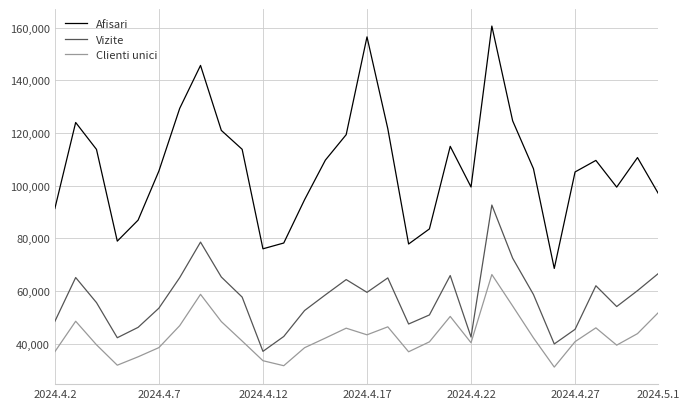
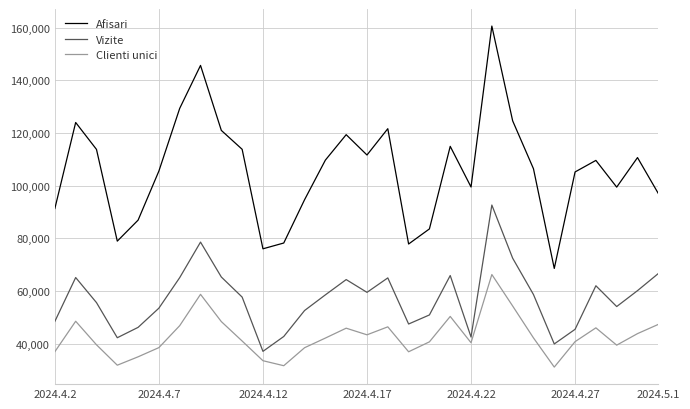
Afisari, 2024.4.17: 156,000 -> 112,000
Clienti unici, 2024.5.1: 52,000 -> 47,000
